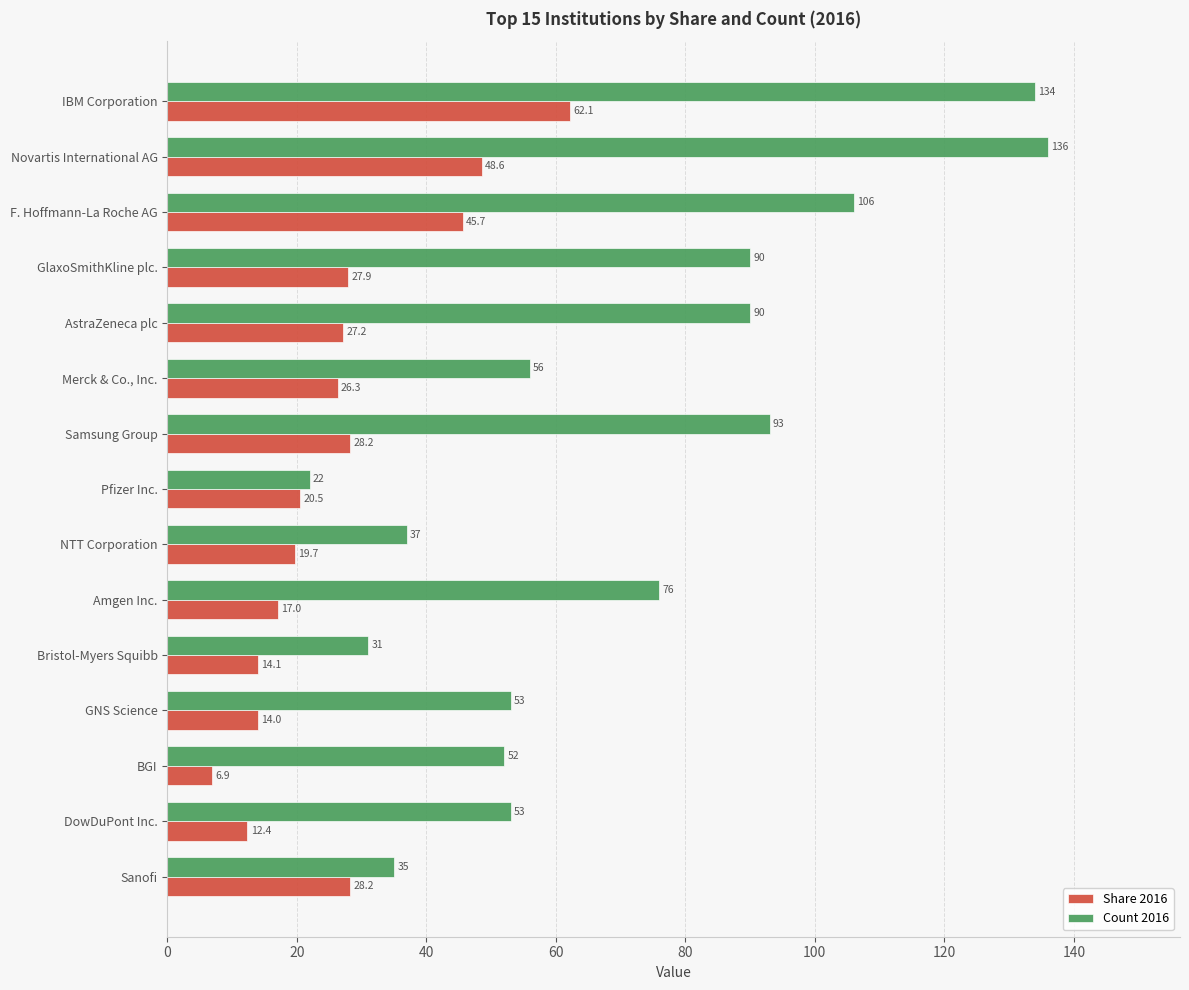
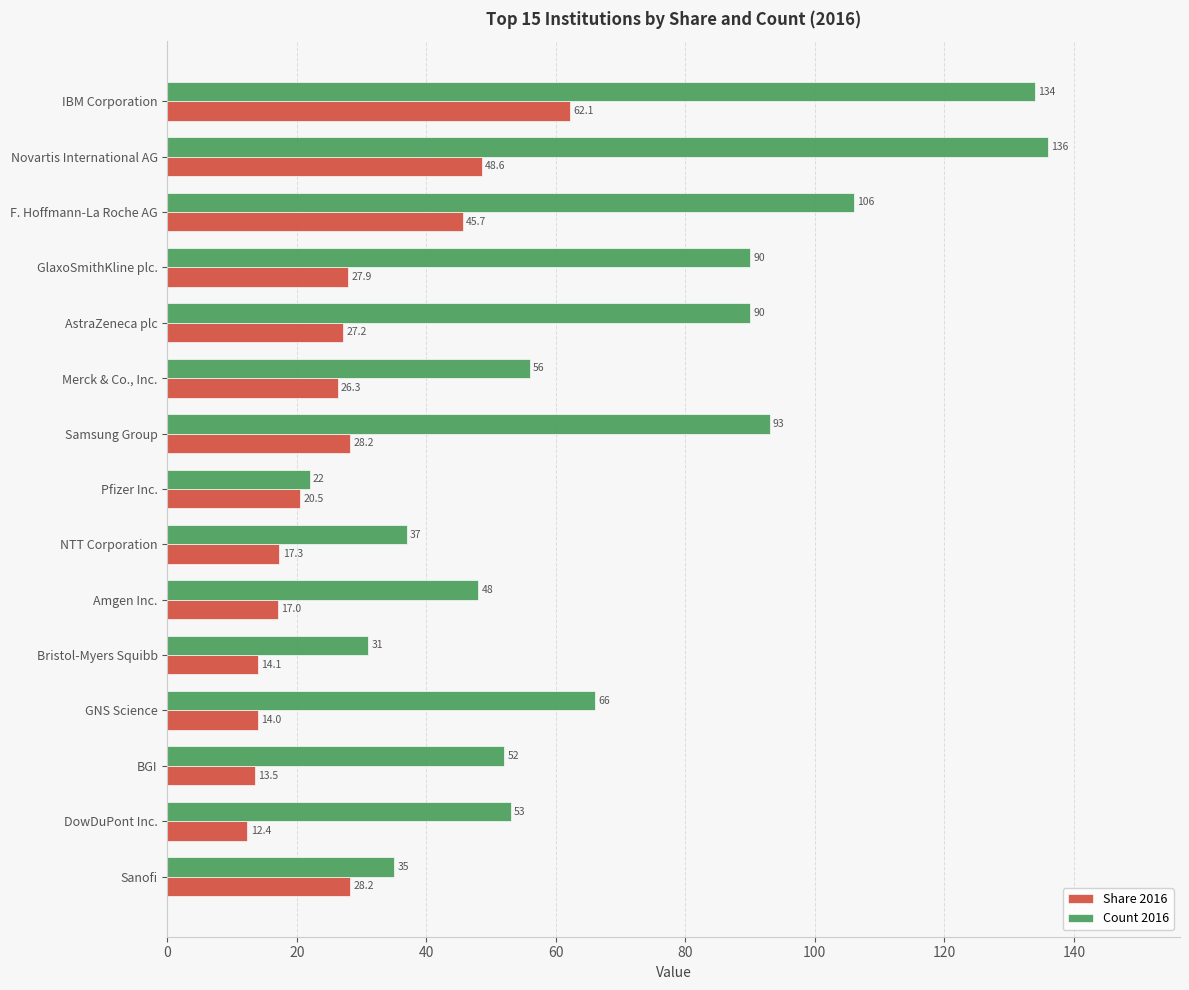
Share 2016, NTT Corporation: 19.7 -> 17.3
Count 2016, Amgen Inc.: 76 -> 48
Count 2016, GNS Science: 53 -> 66
Share 2016, BGI: 6.9 -> 13.5
